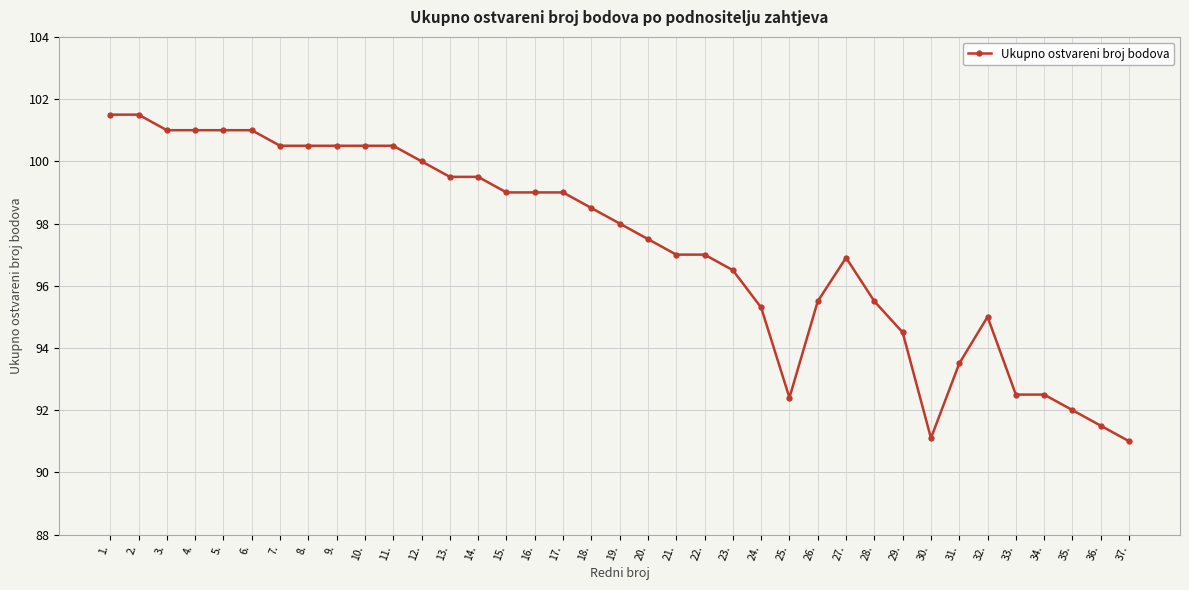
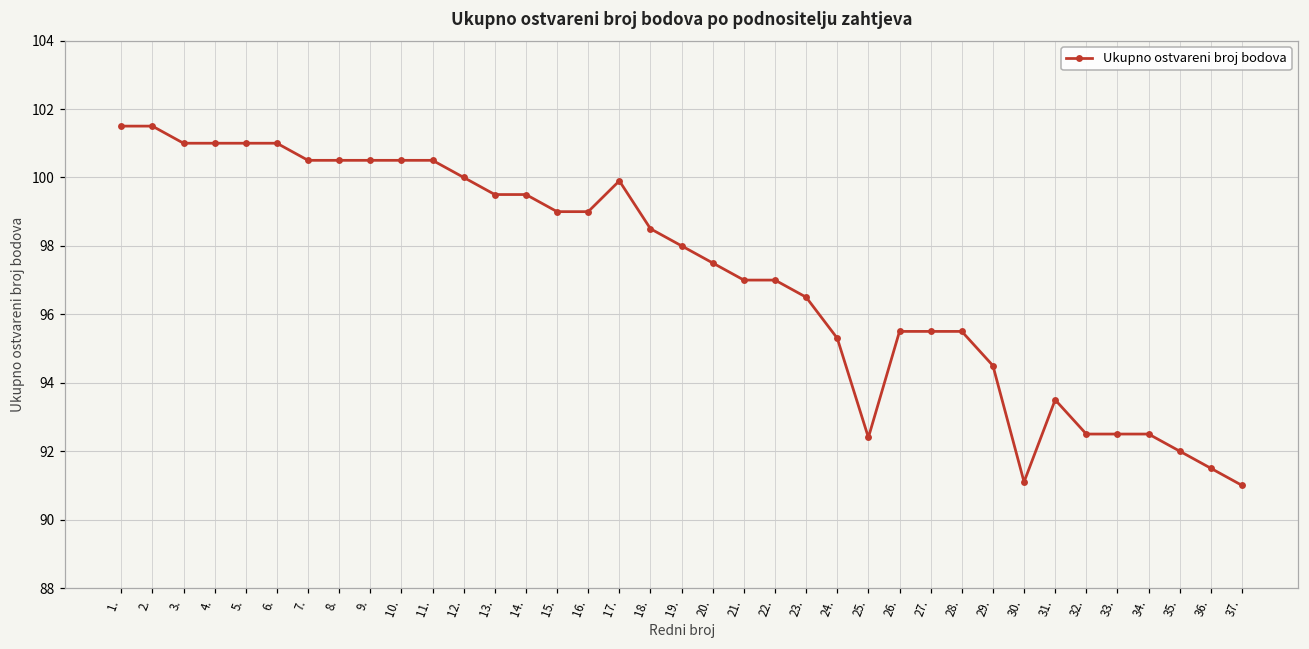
17.: 99.0 -> 99.9
27.: 96.9 -> 95.5
32.: 95.0 -> 92.5
